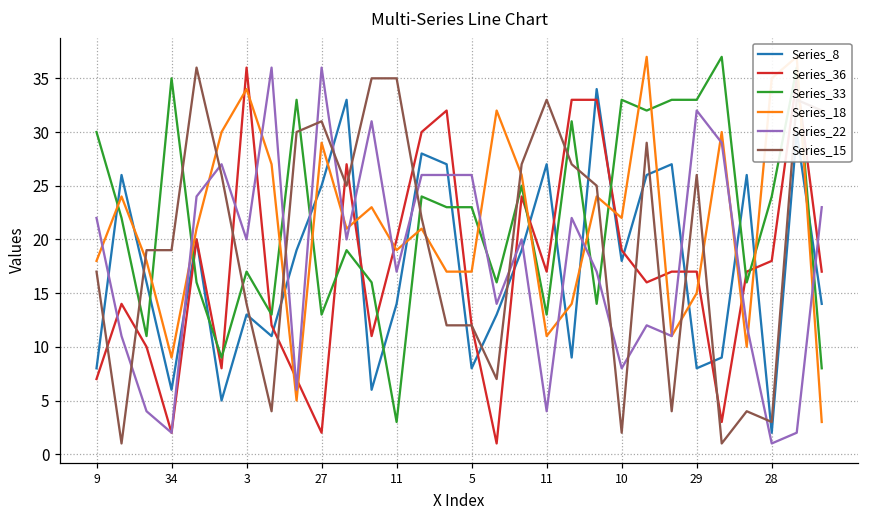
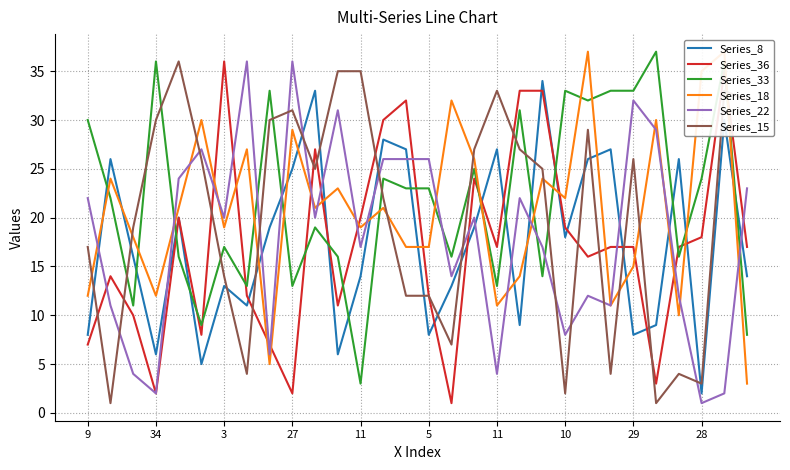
Series_18, 9: 18 -> 12
Series_33, 34: 35 -> 36
Series_18, 34: 9 -> 12
Series_15, 34: 19 -> 30
Series_18, 3: 34 -> 19
